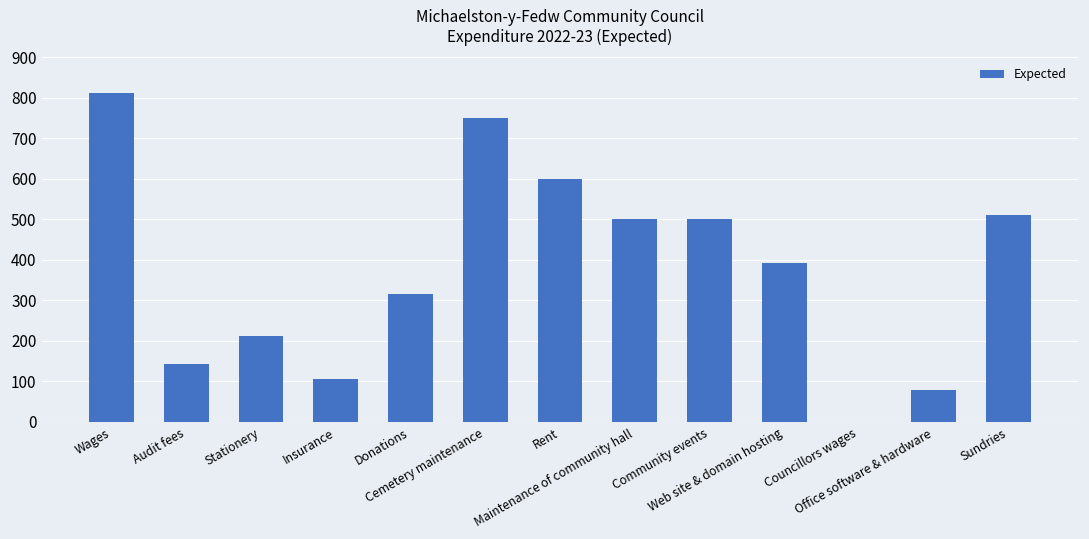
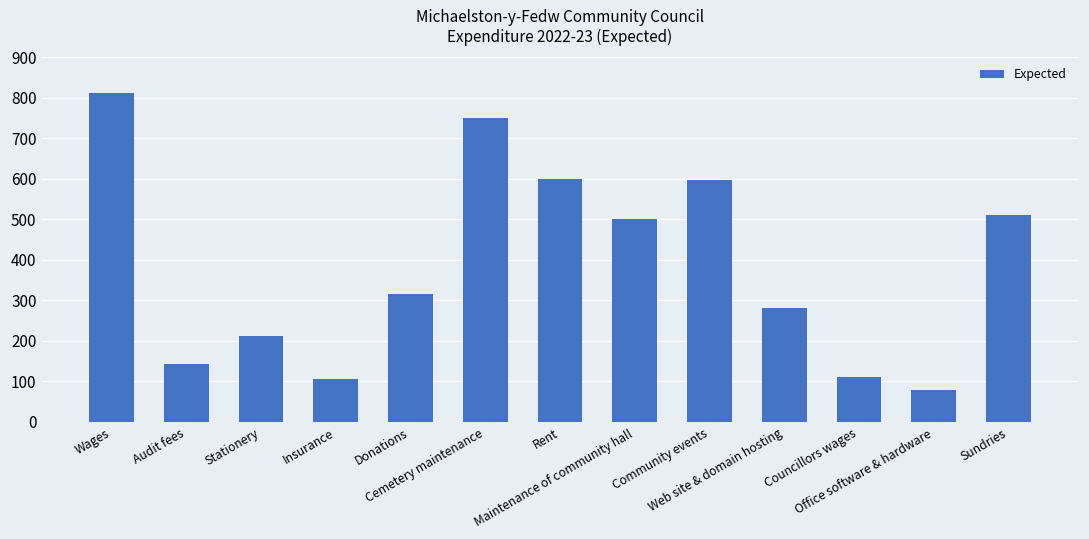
Community events: 500 -> 600
Web site & domain hosting: 390 -> 280
Councillors wages: 0 -> 110
